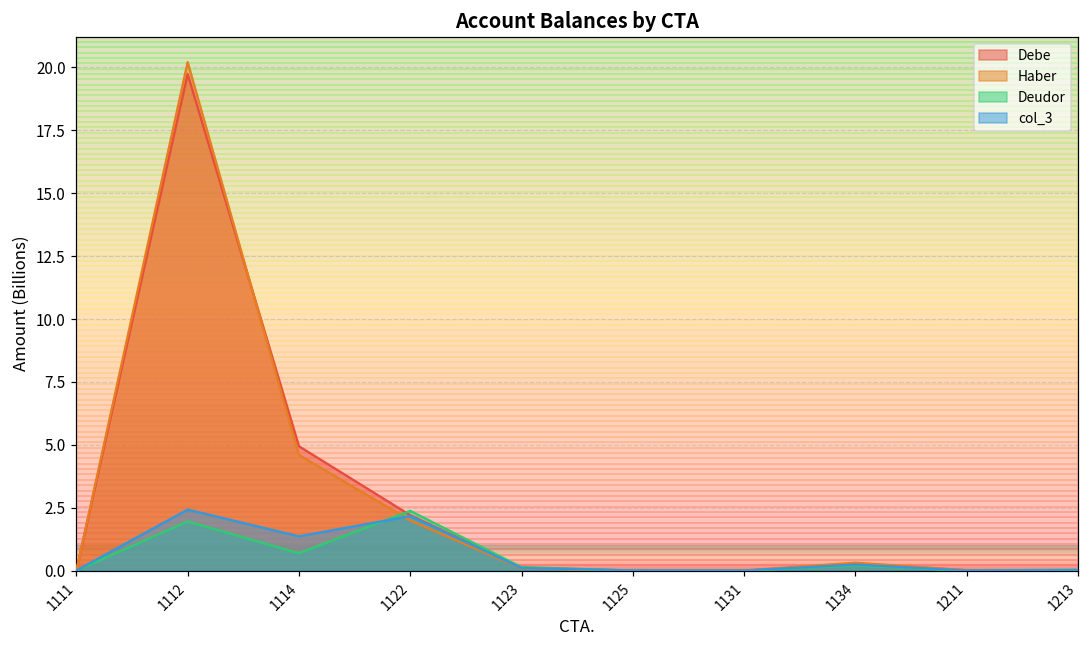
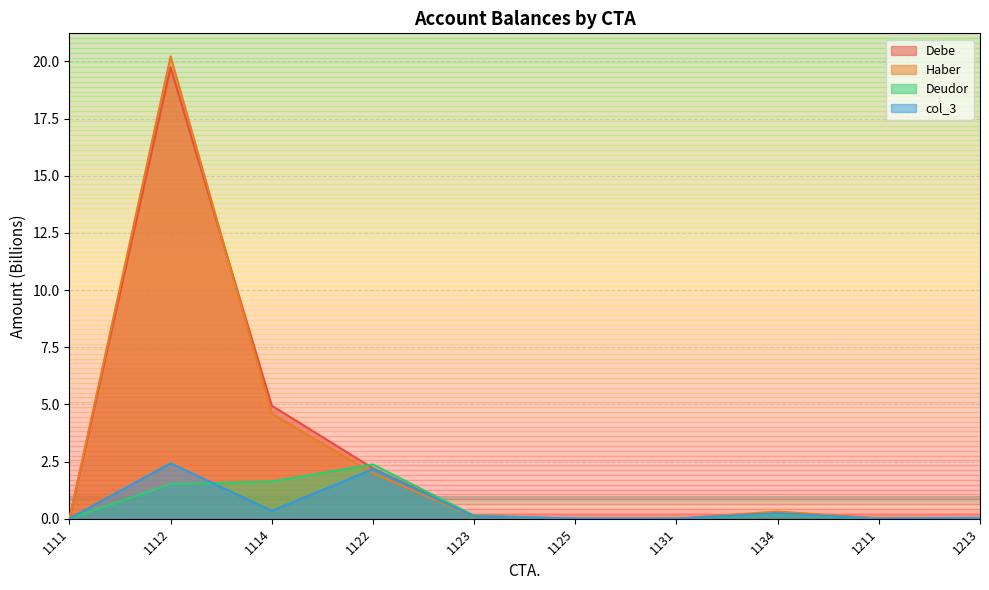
Deudor, 1112: 2.0 -> 1.5
Deudor, 1114: 0.7 -> 1.6
col_3, 1114: 1.4 -> 0.3
